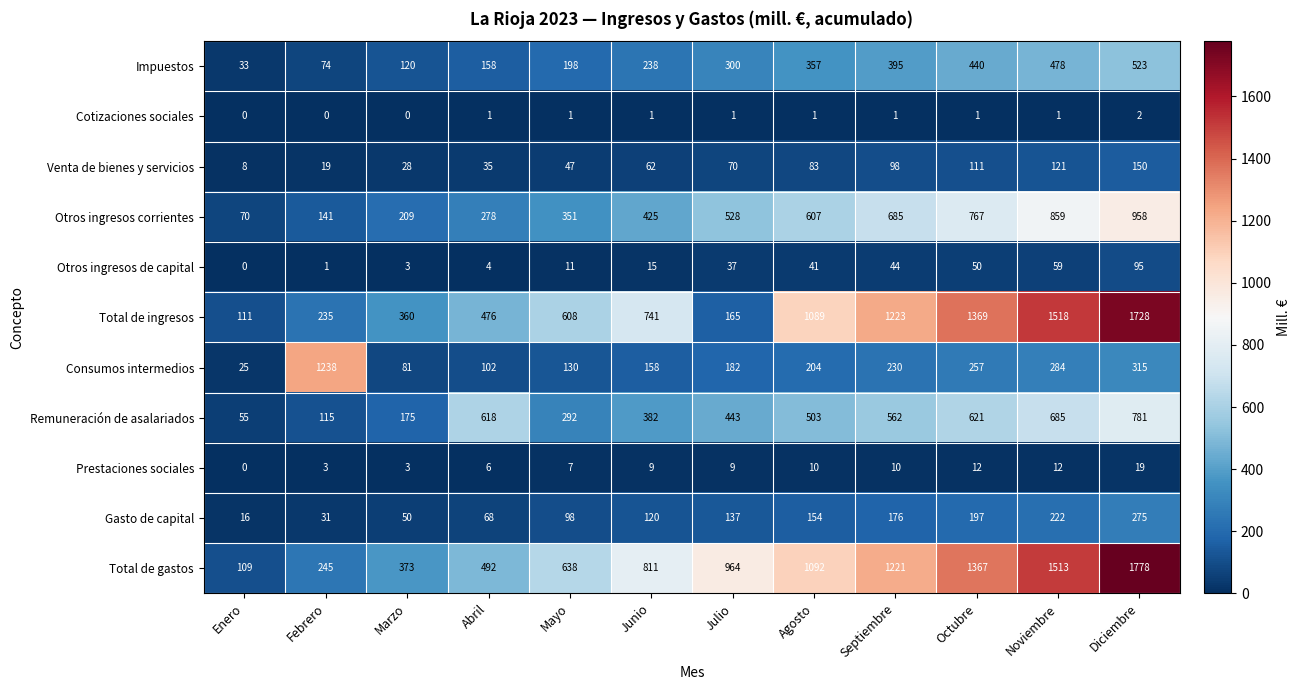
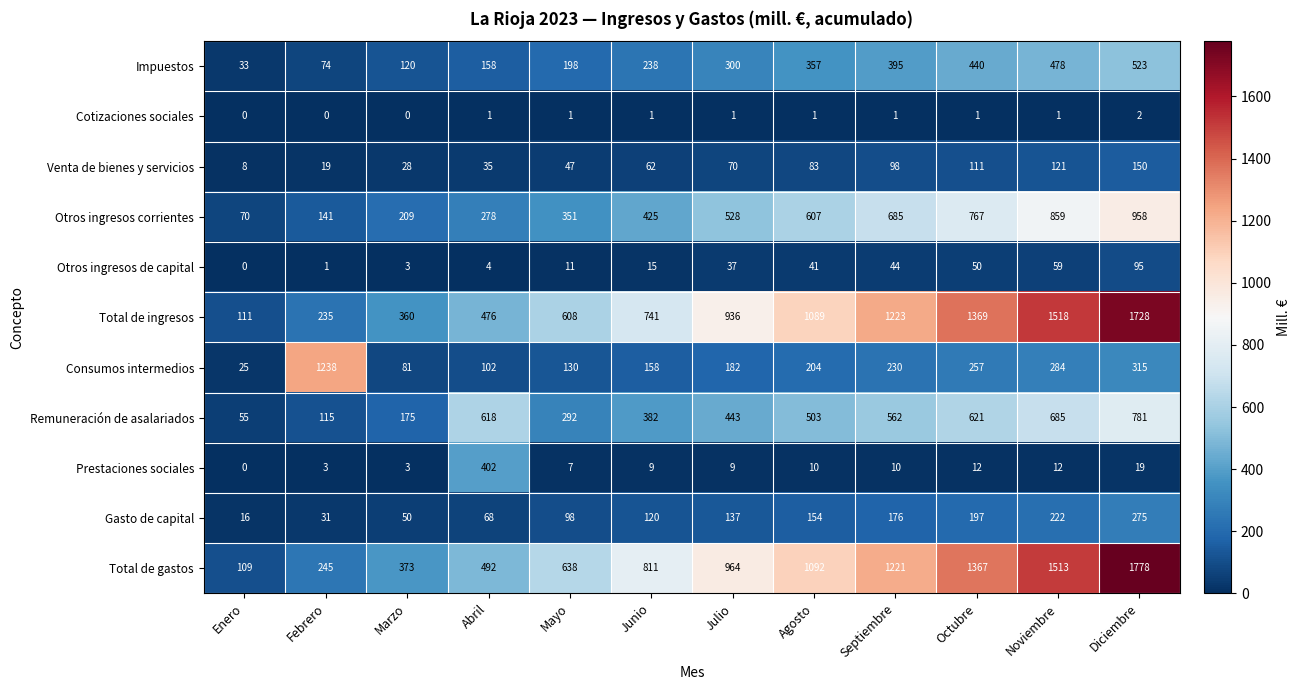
Total de ingresos, Julio: 165 -> 936
Prestaciones sociales, Abril: 6 -> 402
